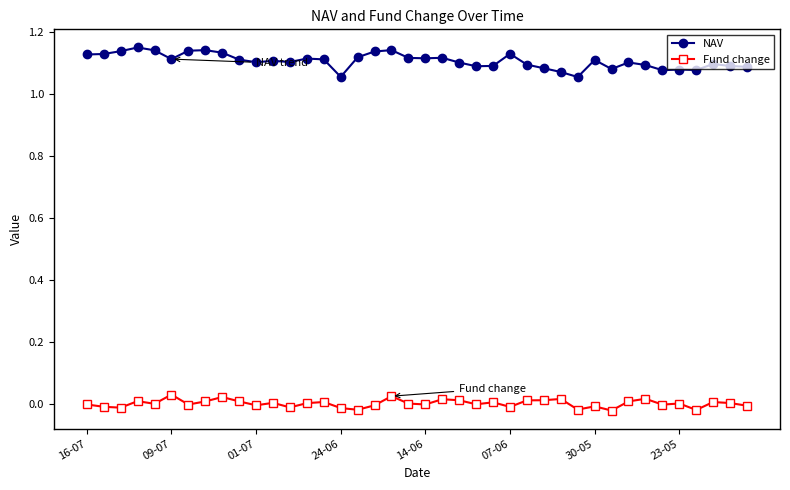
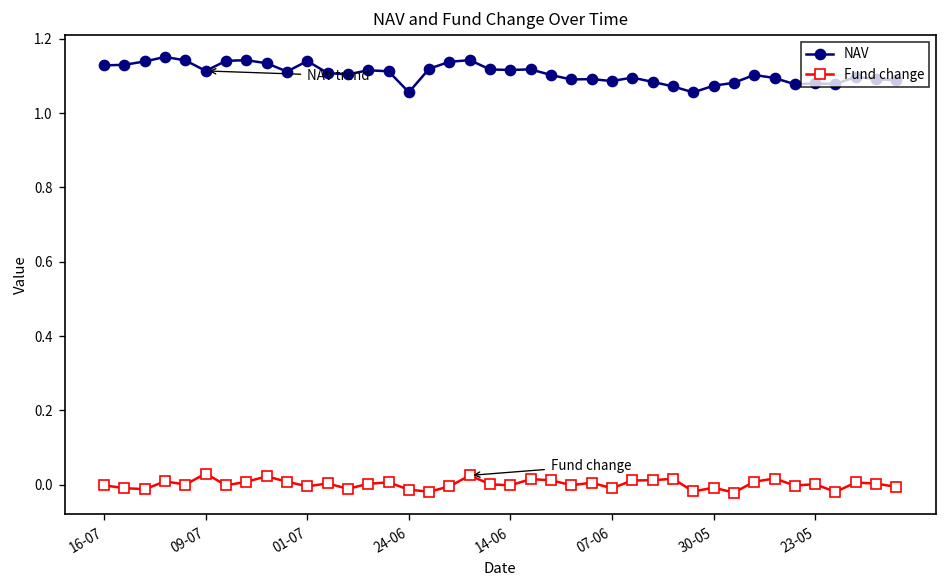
NAV, 01-07: 1.10 -> 1.14
NAV, 07-06: 1.13 -> 1.09
NAV, 30-05: 1.11 -> 1.07
